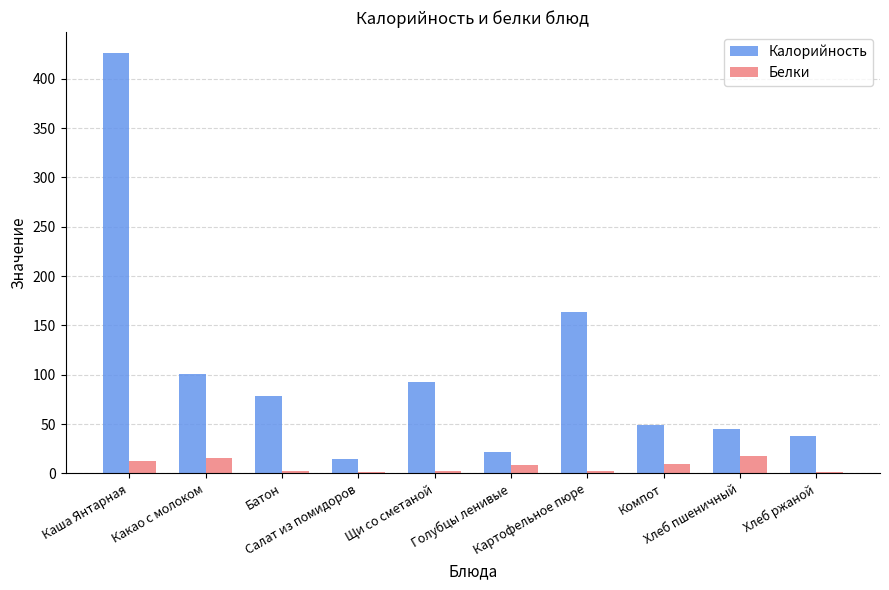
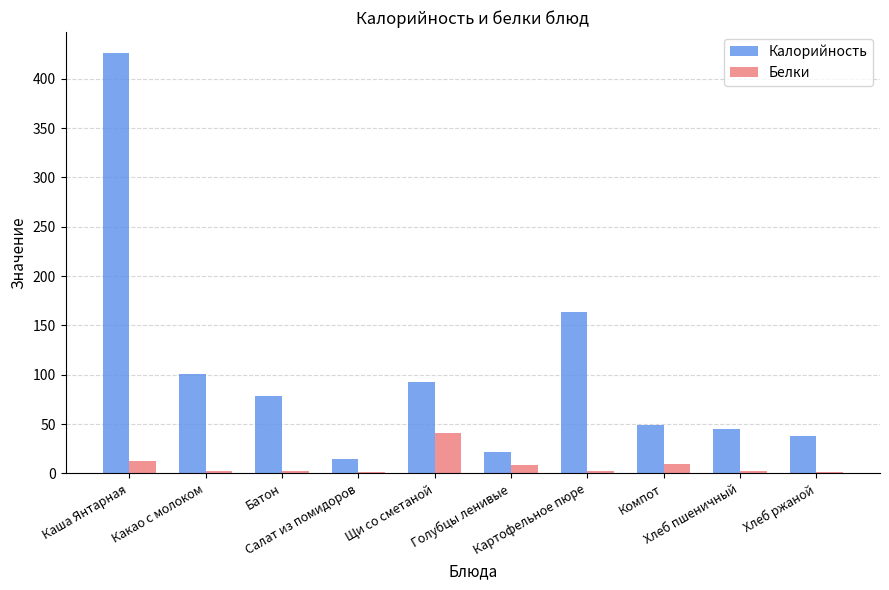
Белки, Какао с молоком: 20 -> 0
Белки, Щи со сметаной: 0 -> 40
Белки, Хлеб пшеничный: 20 -> 0
